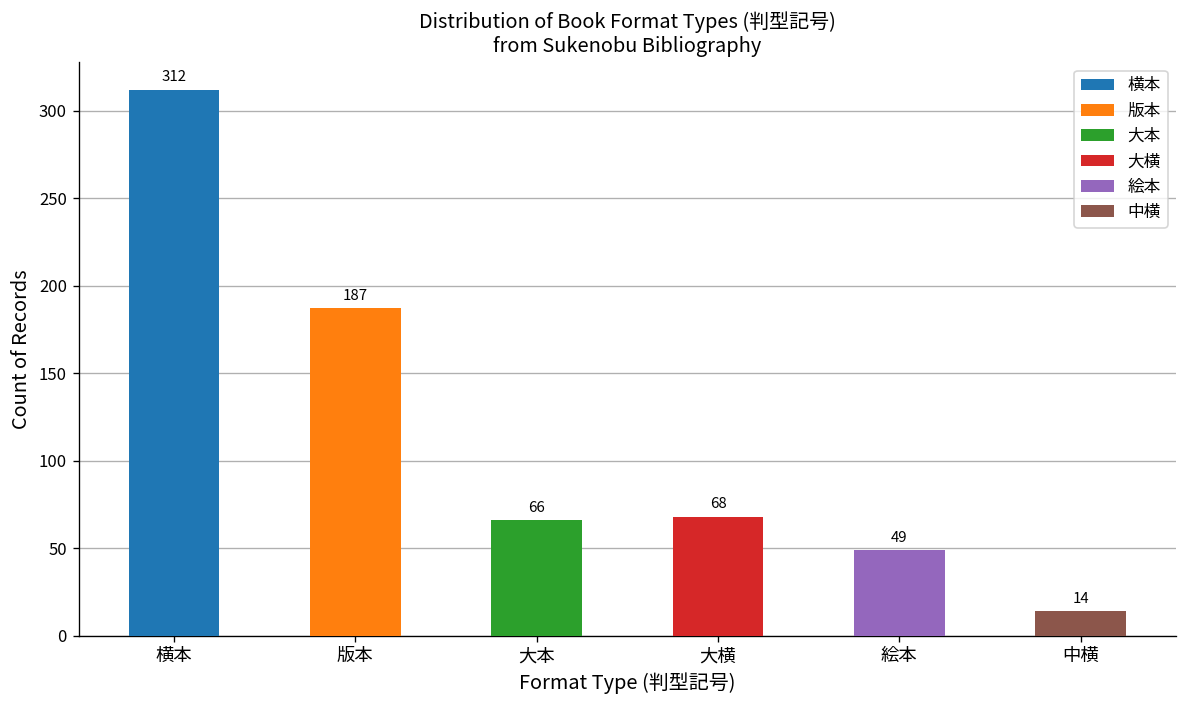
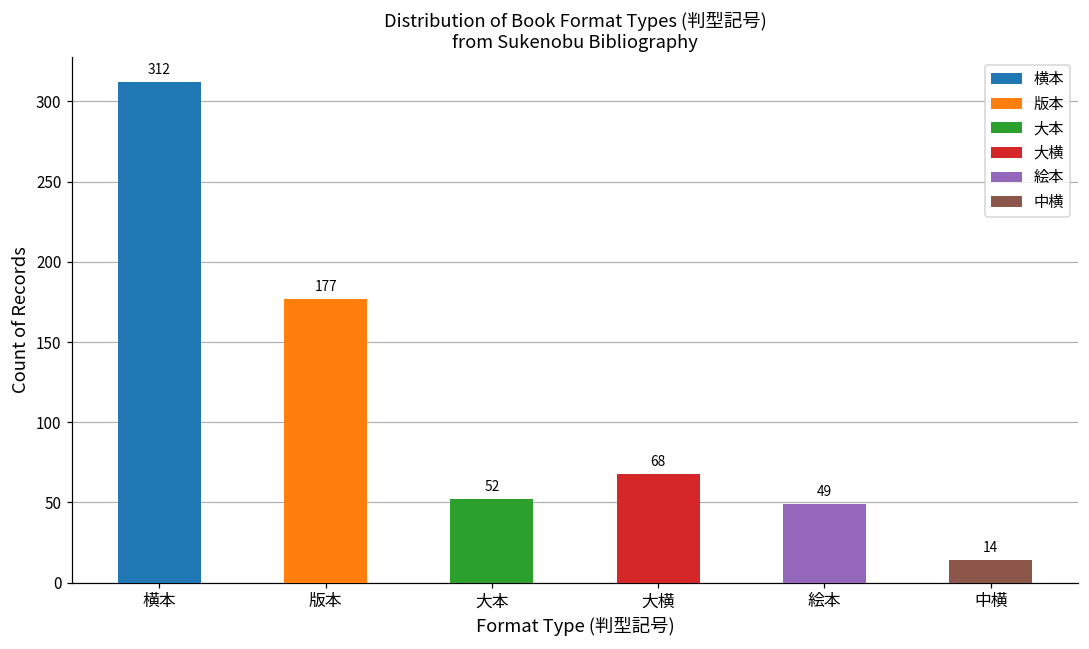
版本: 187 -> 177
大本: 66 -> 52
